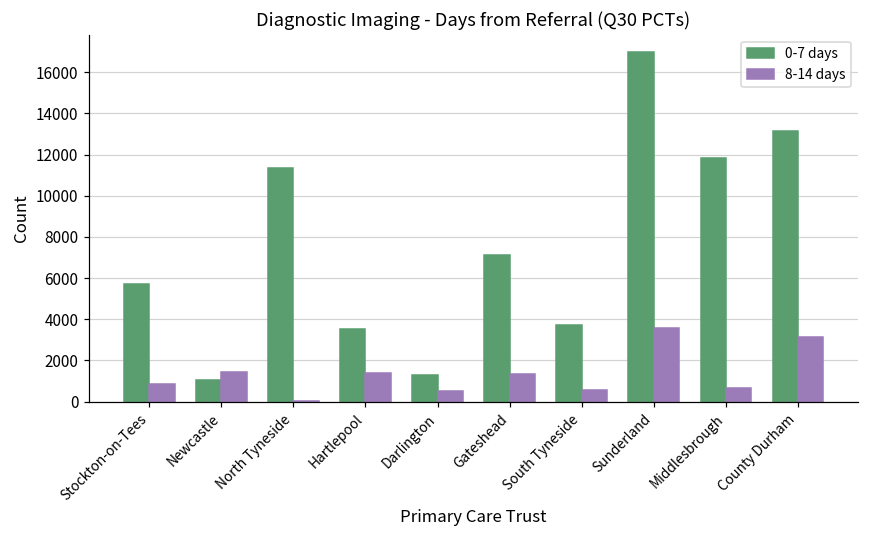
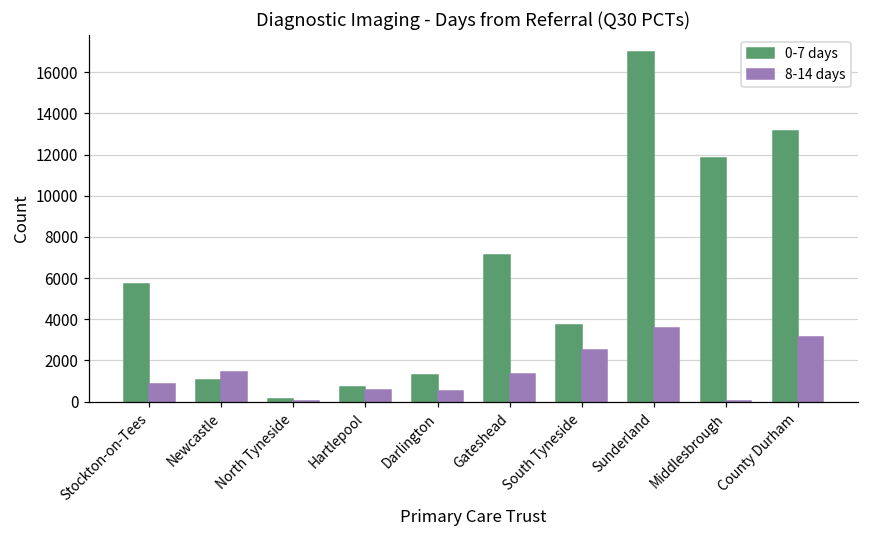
0-7 days, North Tyneside: 11400 -> 100
0-7 days, Hartlepool: 3500 -> 700
8-14 days, Hartlepool: 1400 -> 600
8-14 days, South Tyneside: 600 -> 2500
8-14 days, Middlesbrough: 700 -> 0
